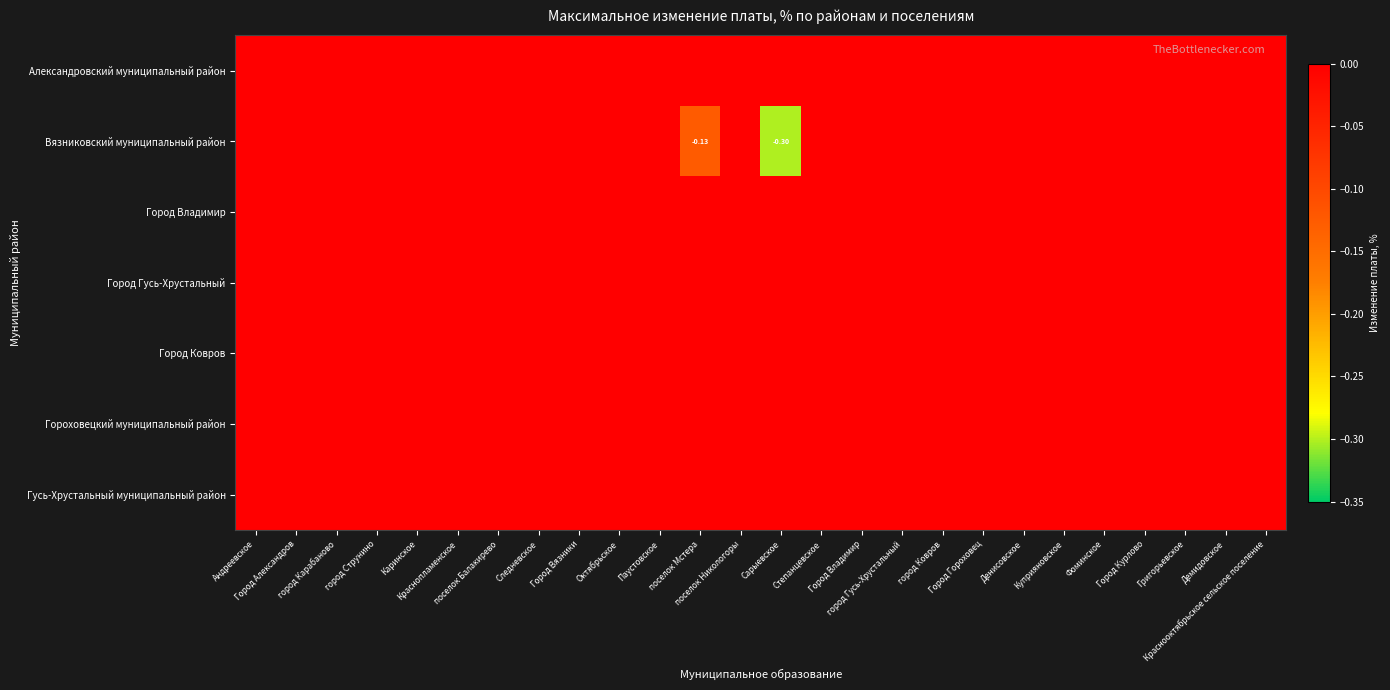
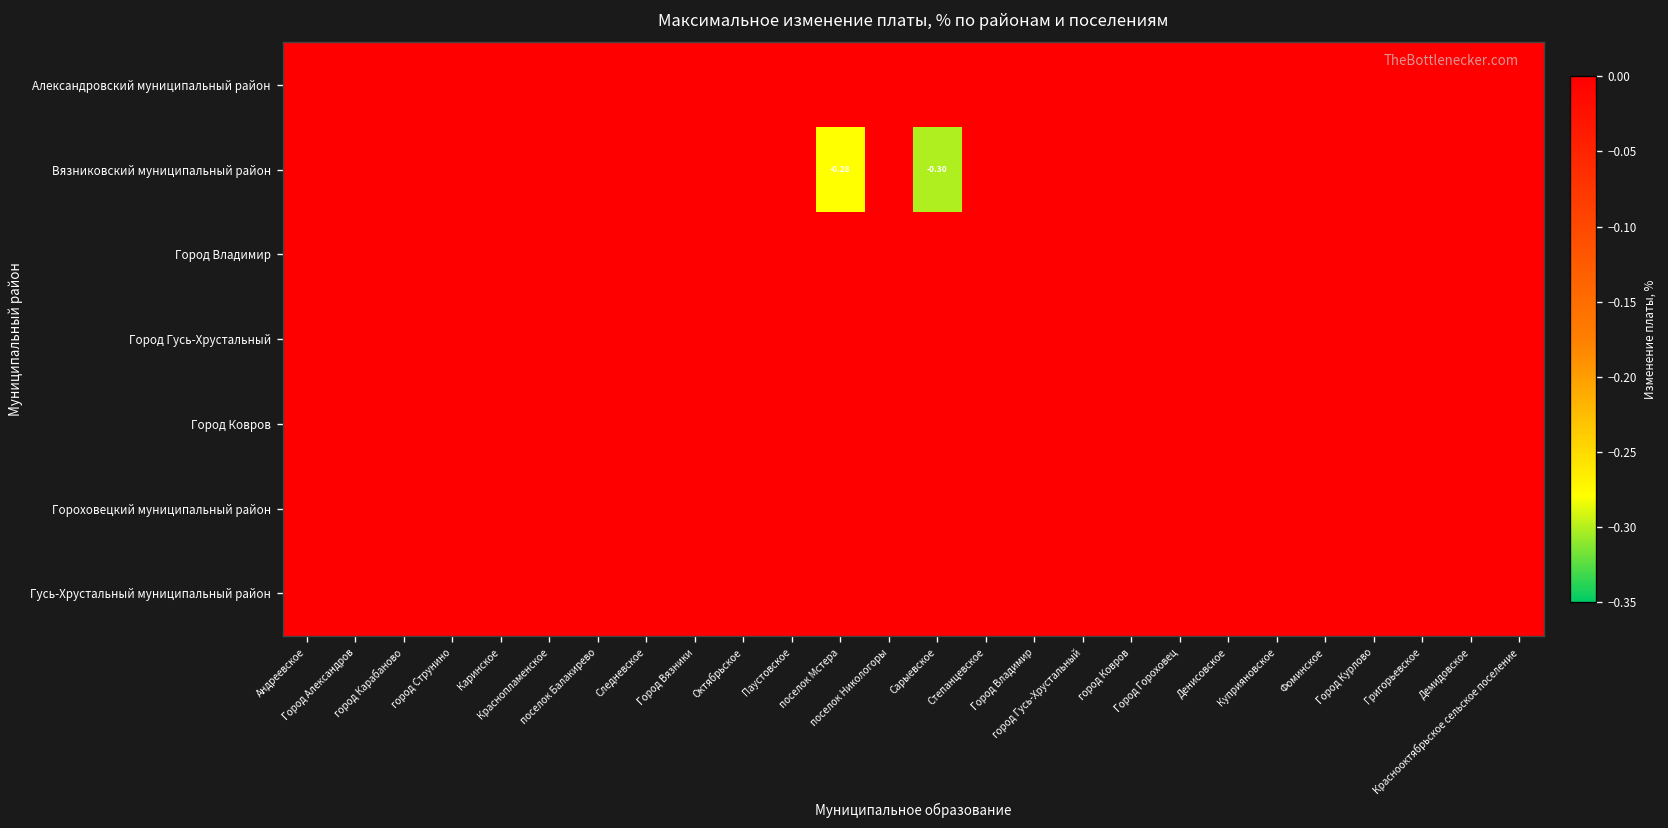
Вязниковский муниципальный район, поселок Мстера: -0.13 -> -0.28
